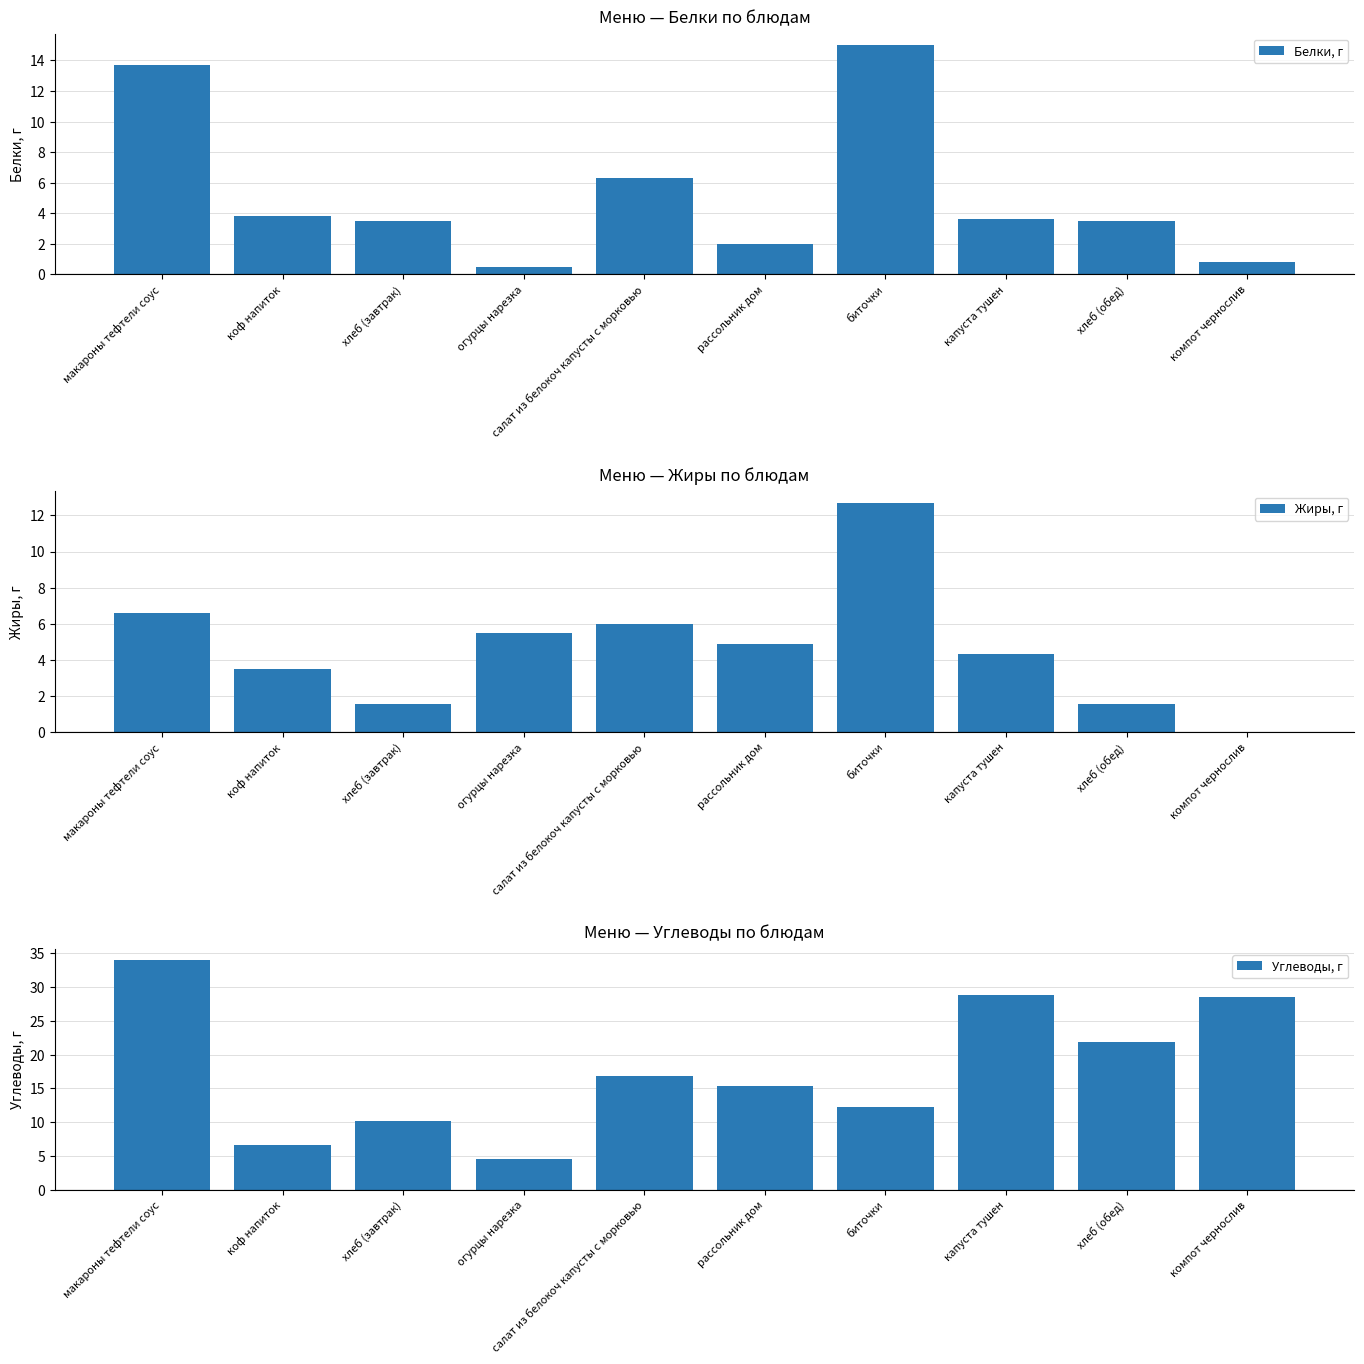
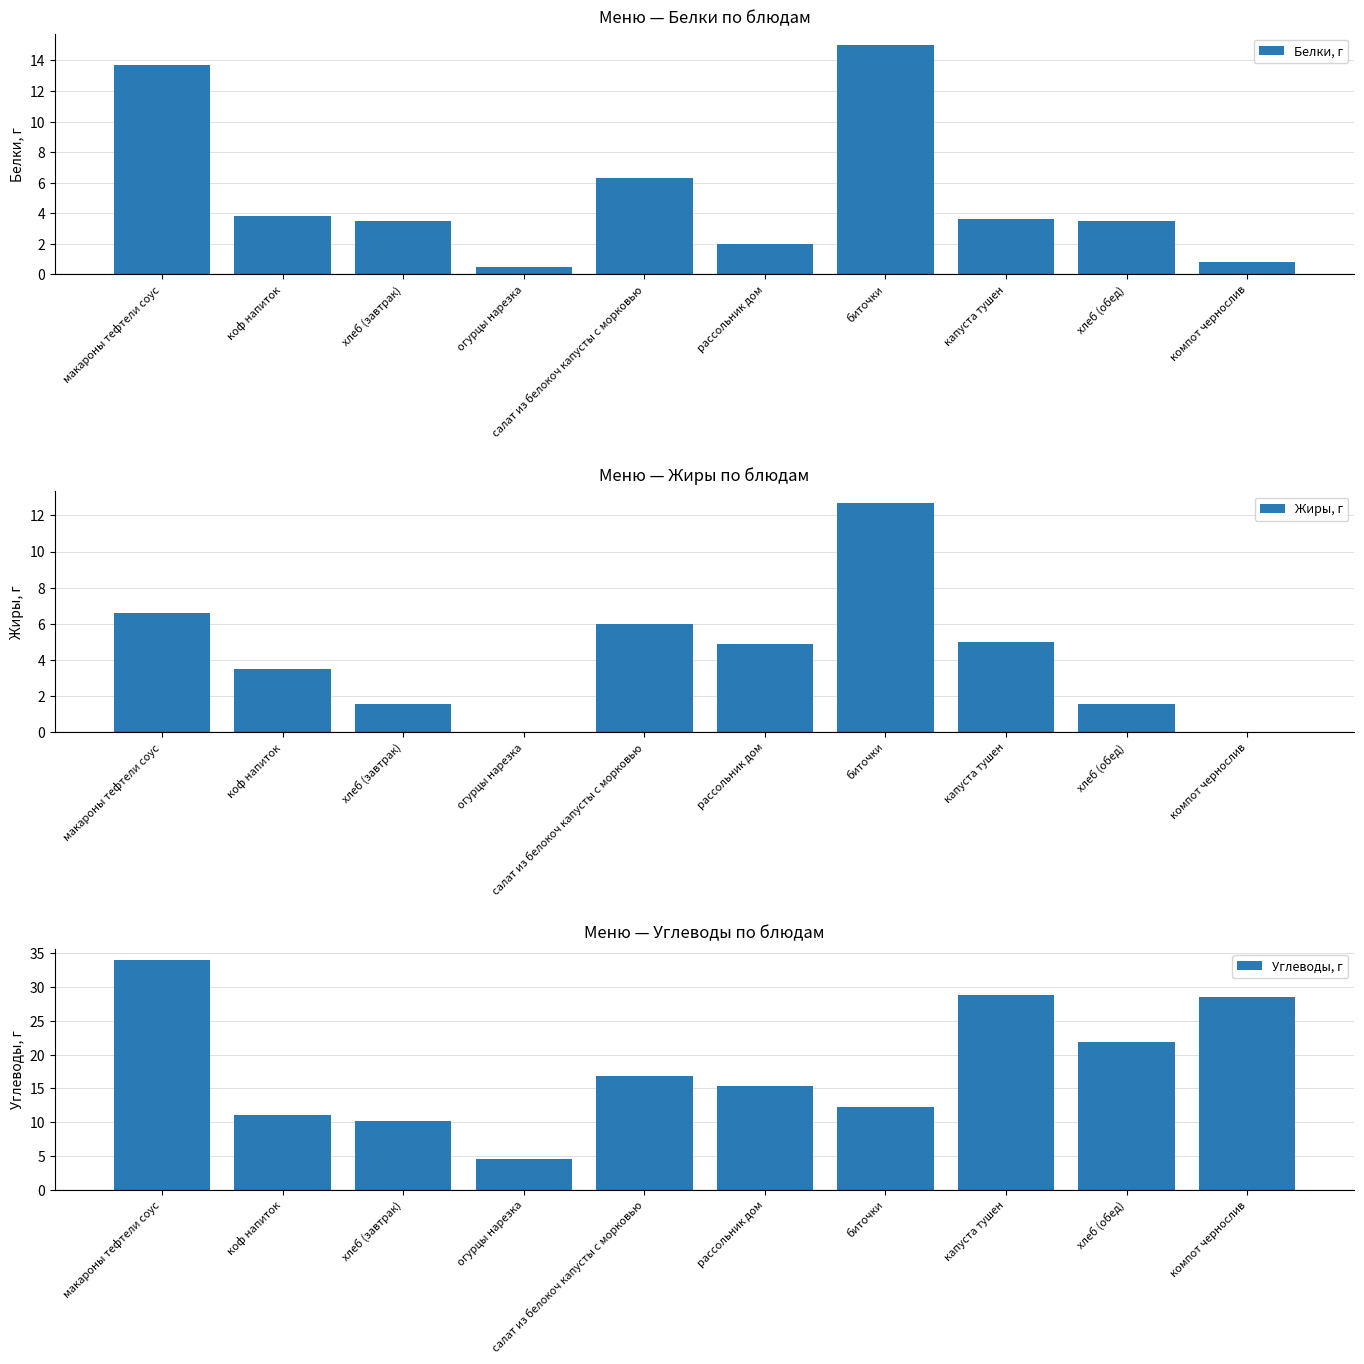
Меню — Жиры по блюдам, огурцы нарезка: 5.5 -> 0.0
Меню — Жиры по блюдам, капуста тушен: 4.3 -> 5.0
Меню — Углеводы по блюдам, коф напиток: 7 -> 11
